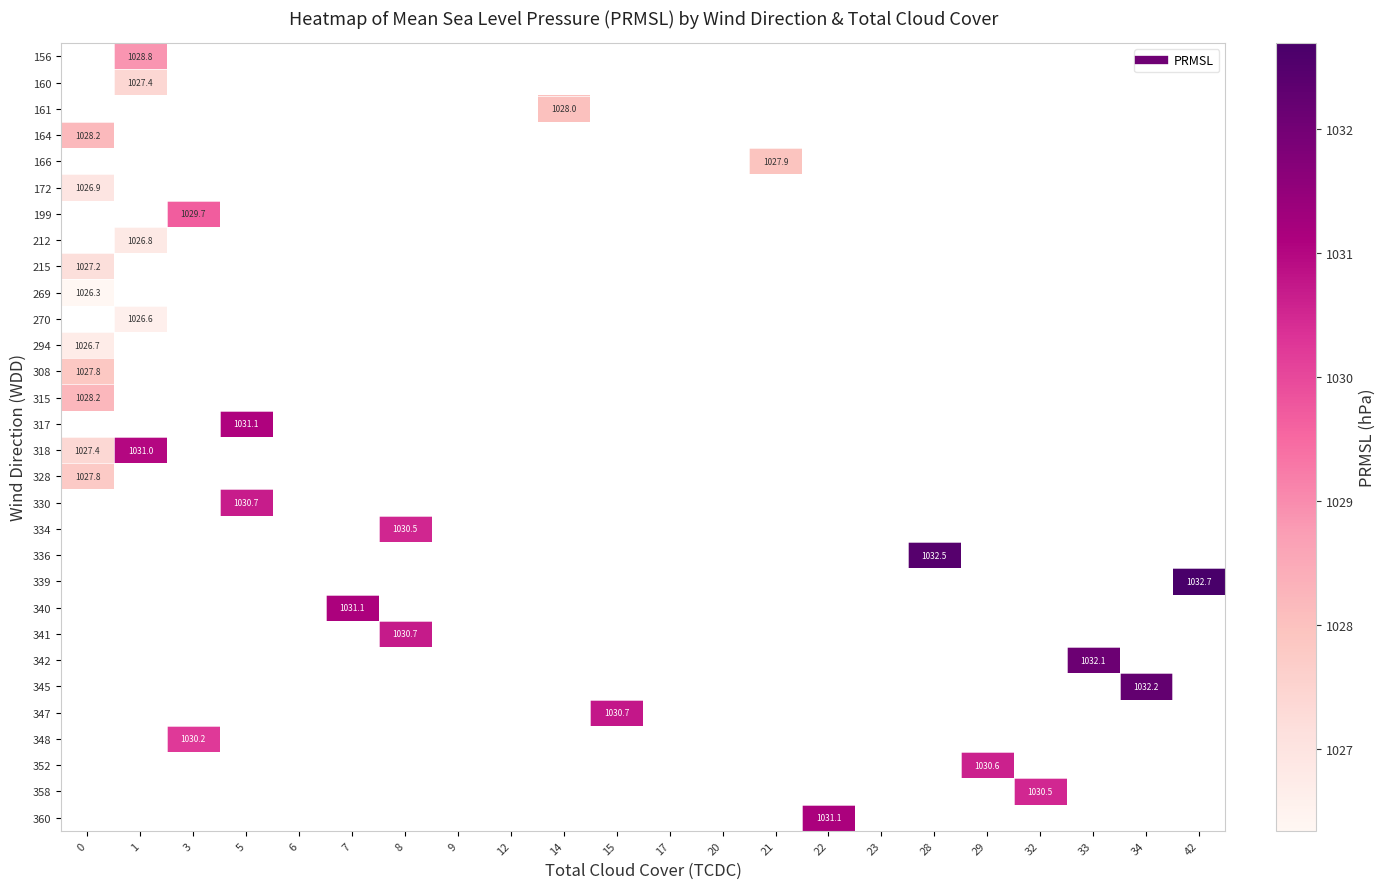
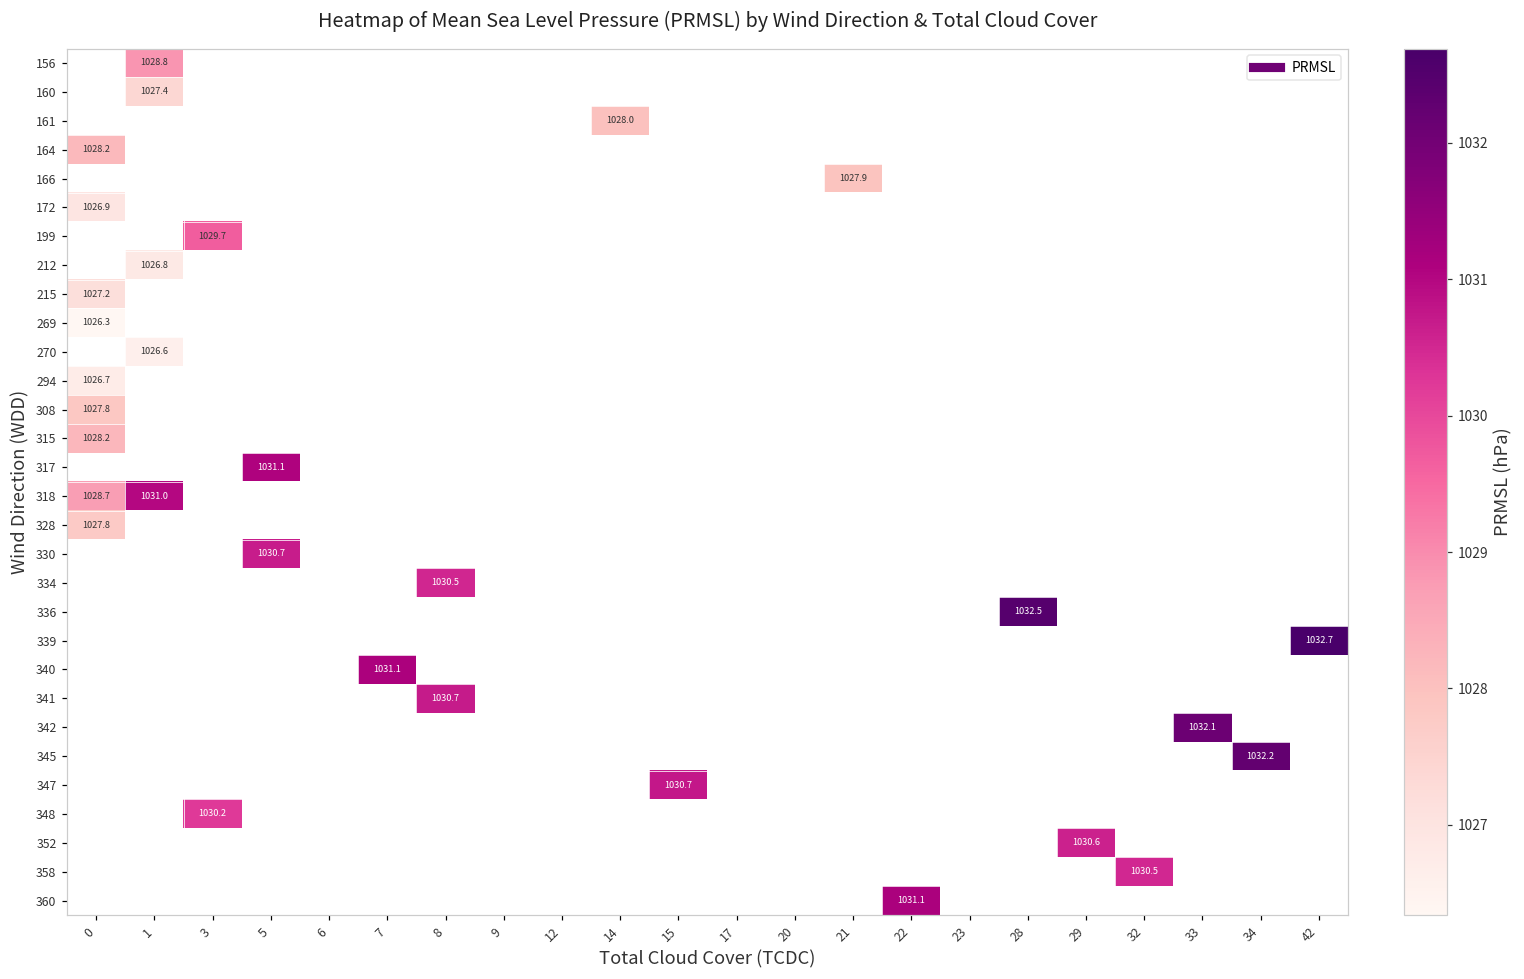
318, 0: 1027.4 -> 1028.7
